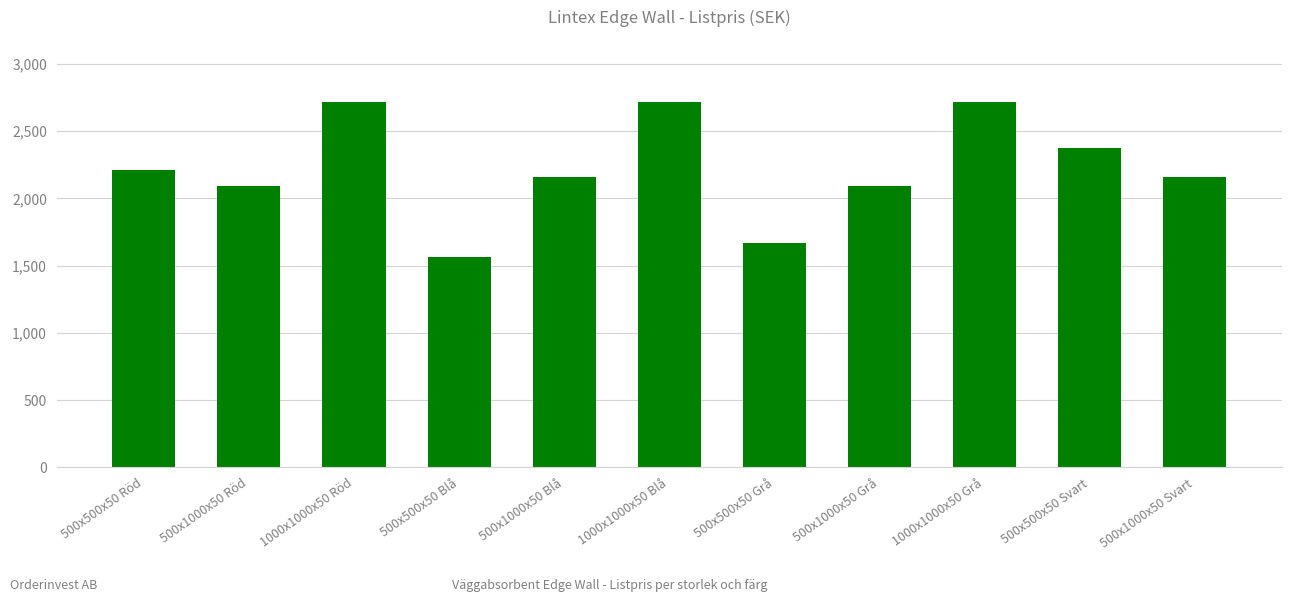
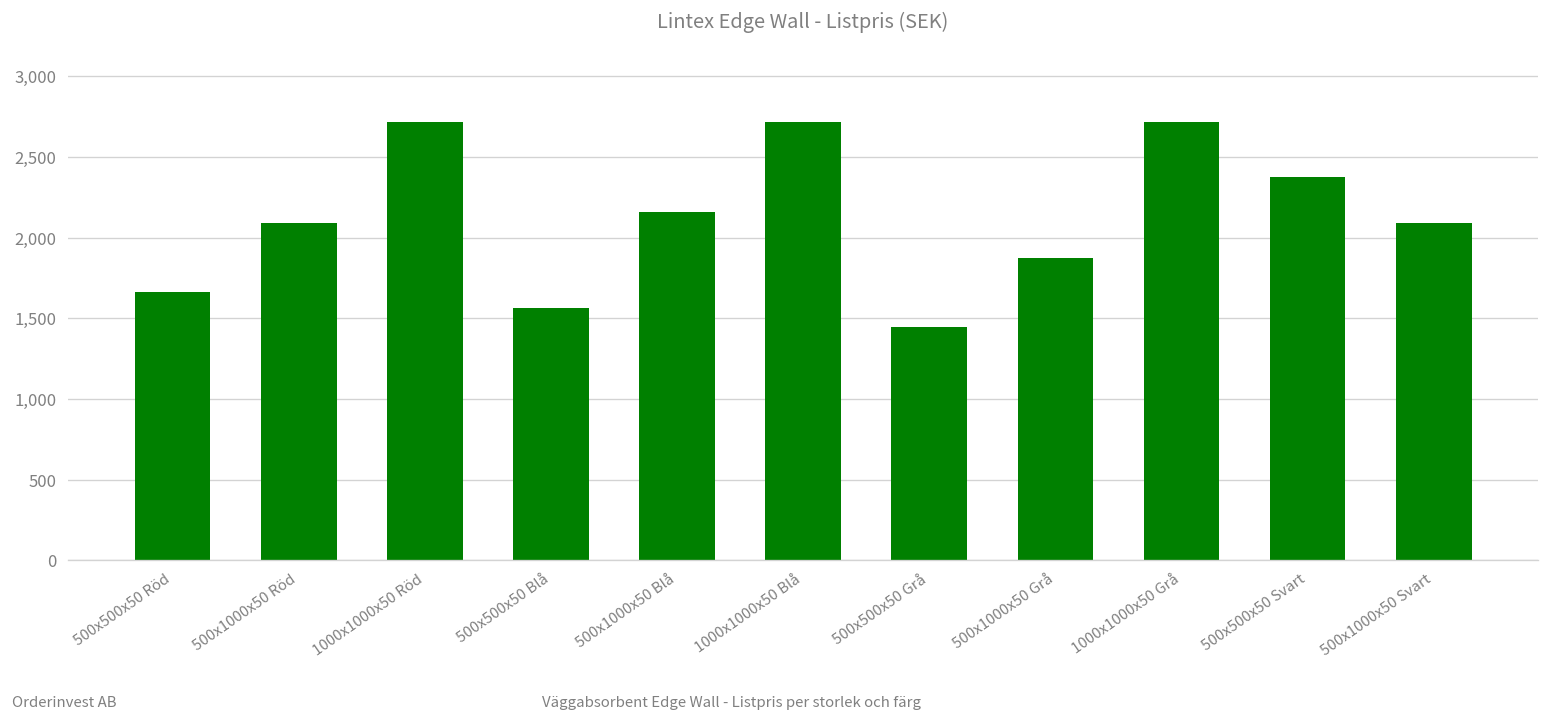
500x500x50 Röd: 2,210 -> 1,670
500x500x50 Grå: 1,670 -> 1,450
500x1000x50 Grå: 2,090 -> 1,870
500x1000x50 Svart: 2,160 -> 2,090
